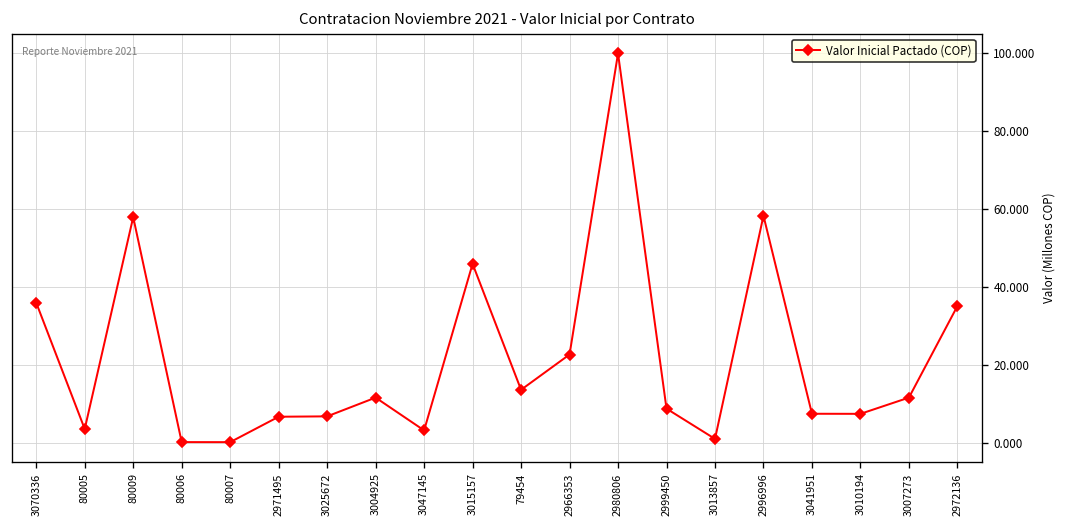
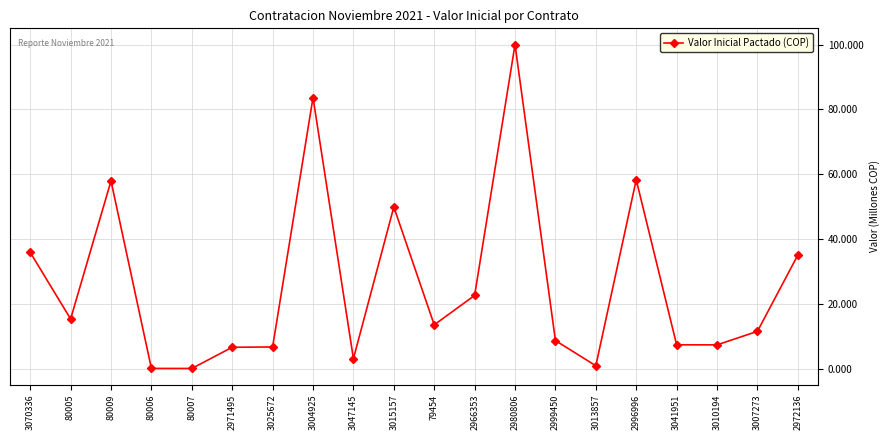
80005: 4 -> 15
3004925: 12 -> 84
3015157: 46 -> 50
